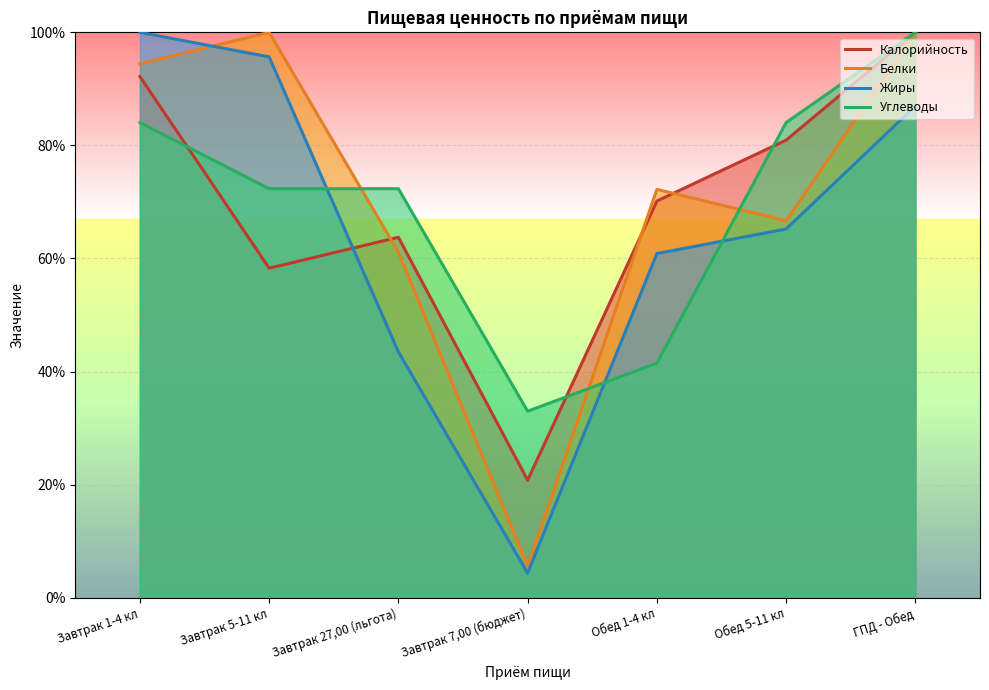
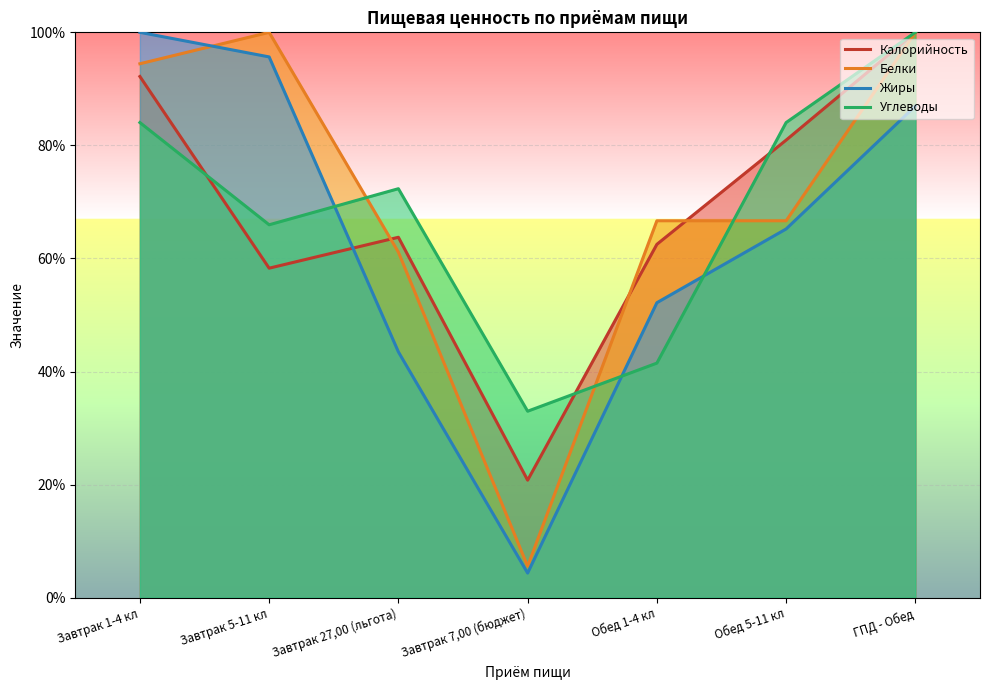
Углеводы, Завтрак 5-11 кл: 72% -> 66%
Калорийность, Обед 1-4 кл: 70% -> 63%
Белки, Обед 1-4 кл: 72% -> 67%
Жиры, Обед 1-4 кл: 61% -> 52%
